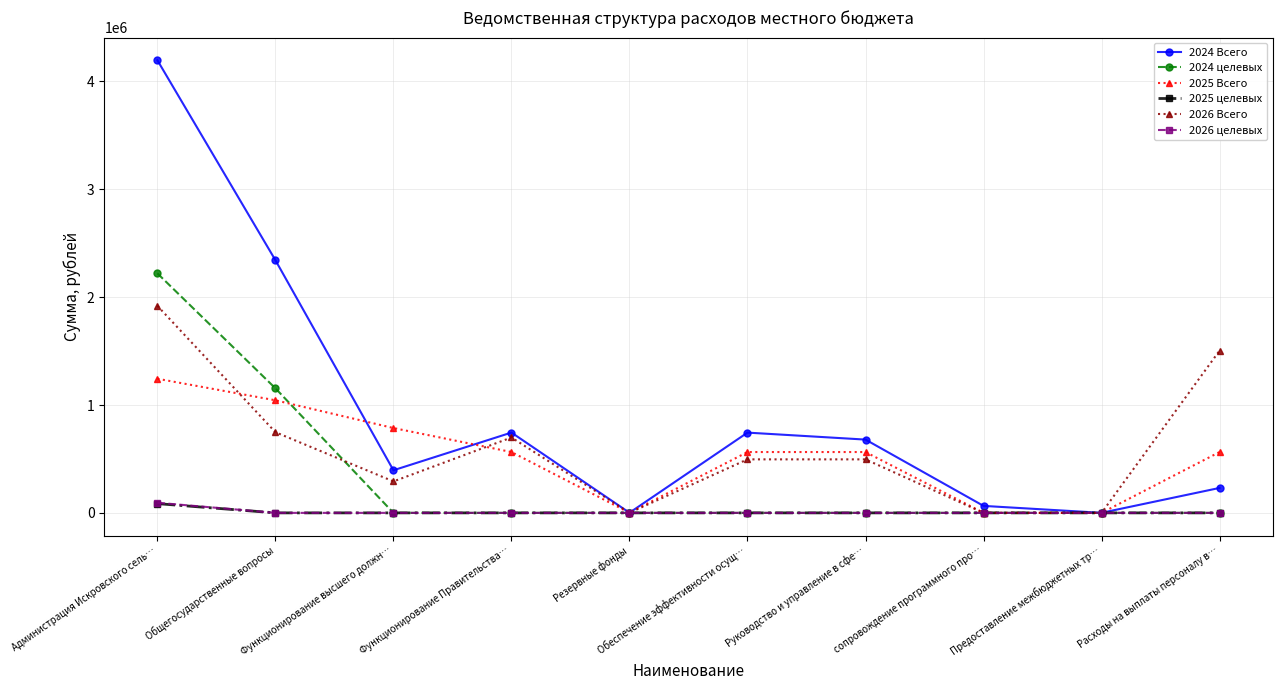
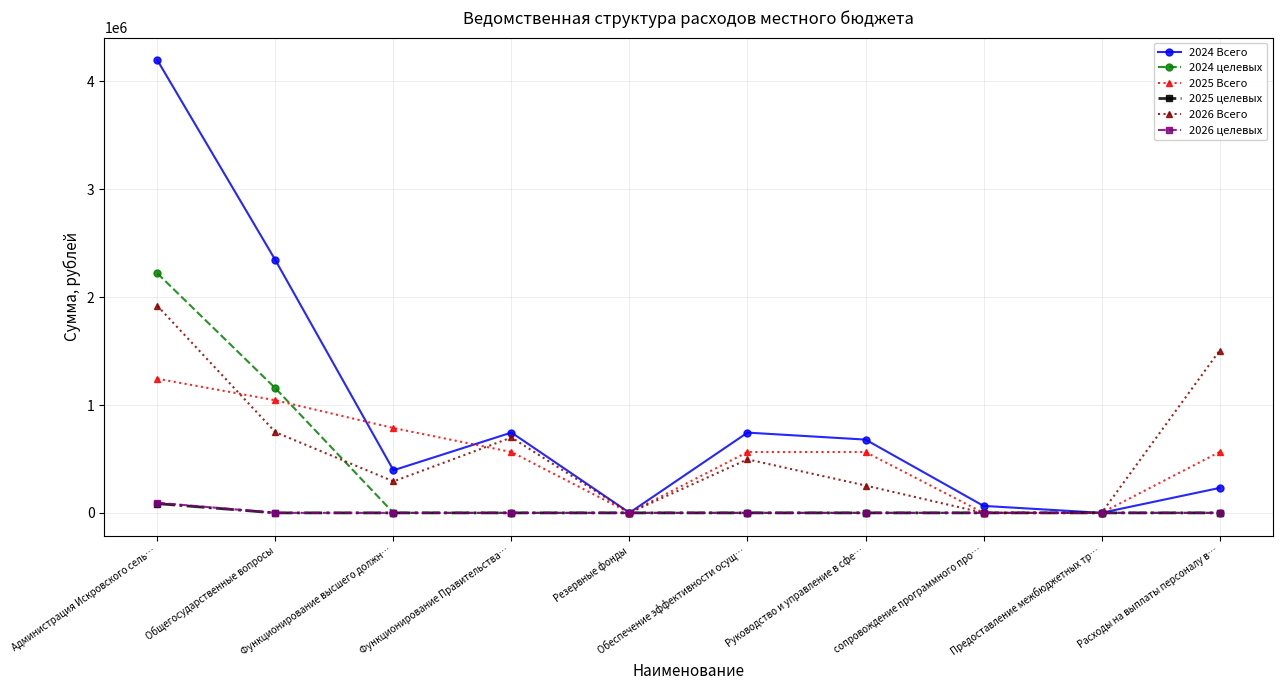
2026 Всего, Руководство и управление в сфе…: 500000 -> 250000
